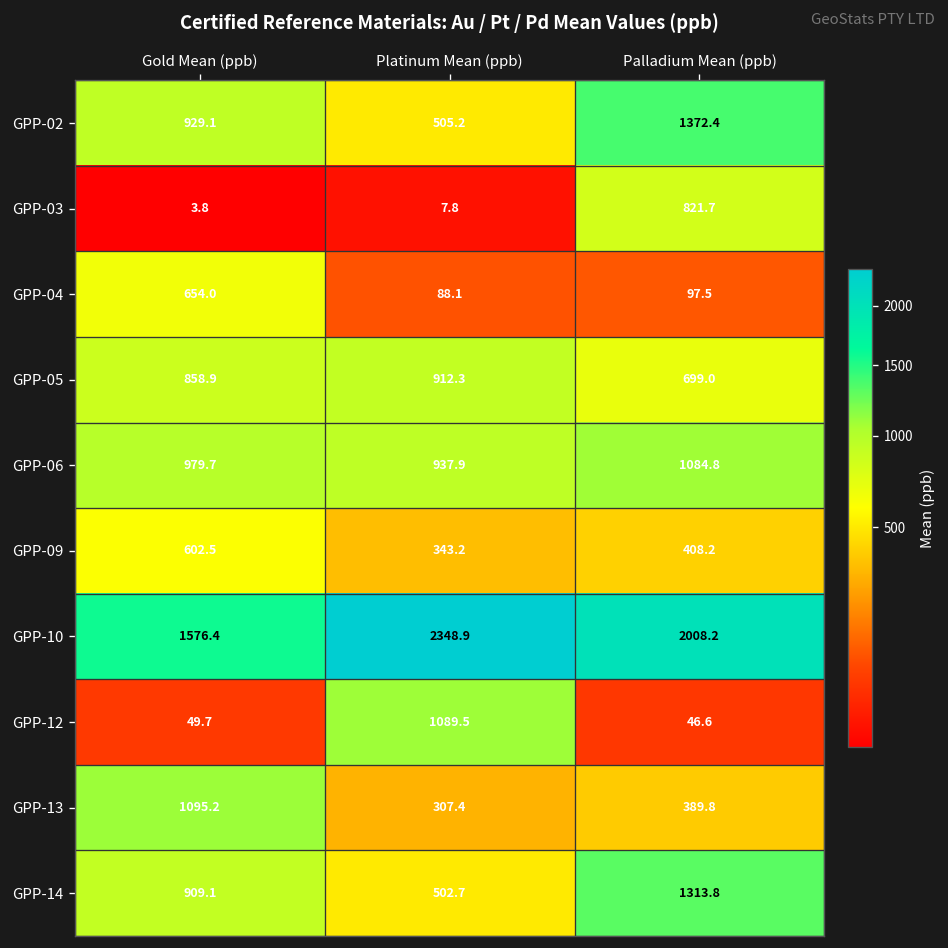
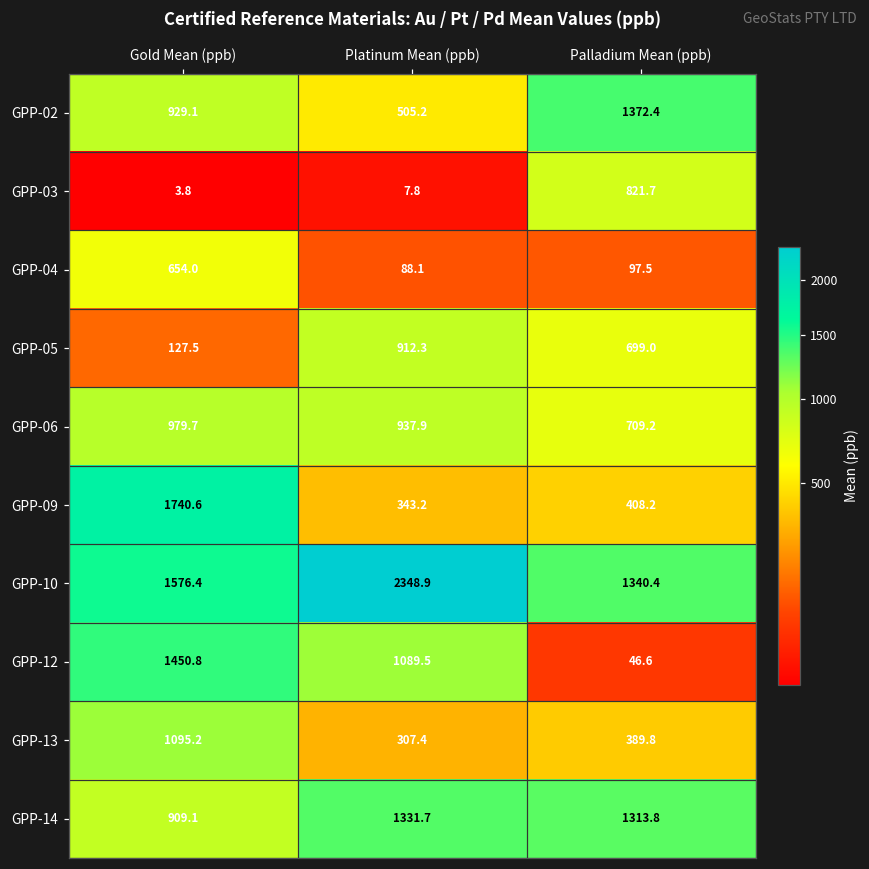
GPP-05, Gold Mean (ppb): 858.9 -> 127.5
GPP-06, Palladium Mean (ppb): 1084.8 -> 709.2
GPP-09, Gold Mean (ppb): 602.5 -> 1740.6
GPP-10, Palladium Mean (ppb): 2008.2 -> 1340.4
GPP-12, Gold Mean (ppb): 49.7 -> 1450.8
GPP-14, Platinum Mean (ppb): 502.7 -> 1331.7
